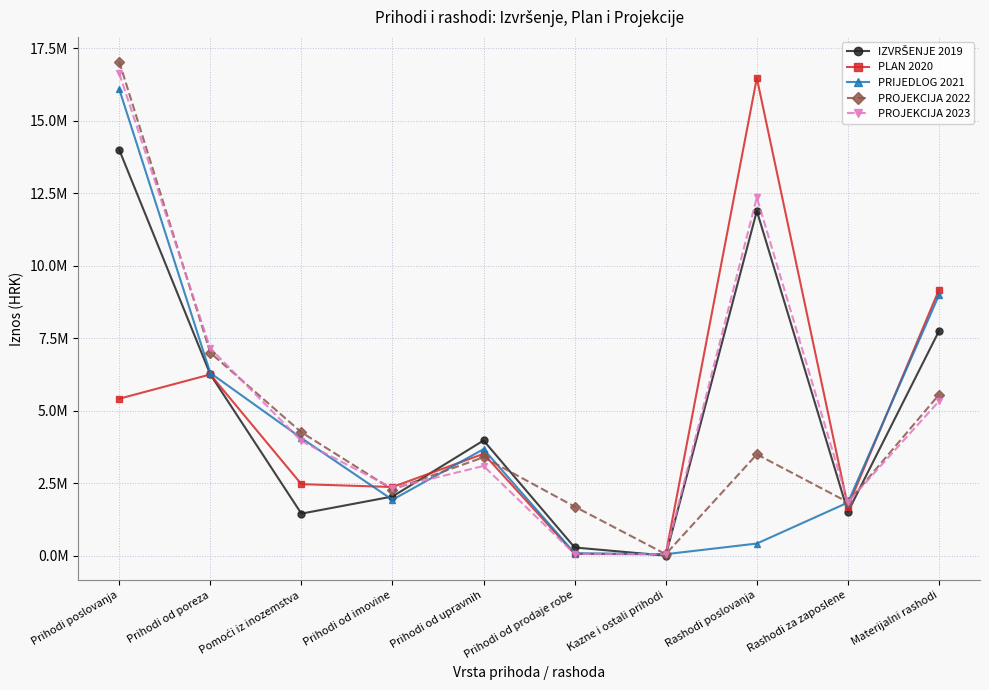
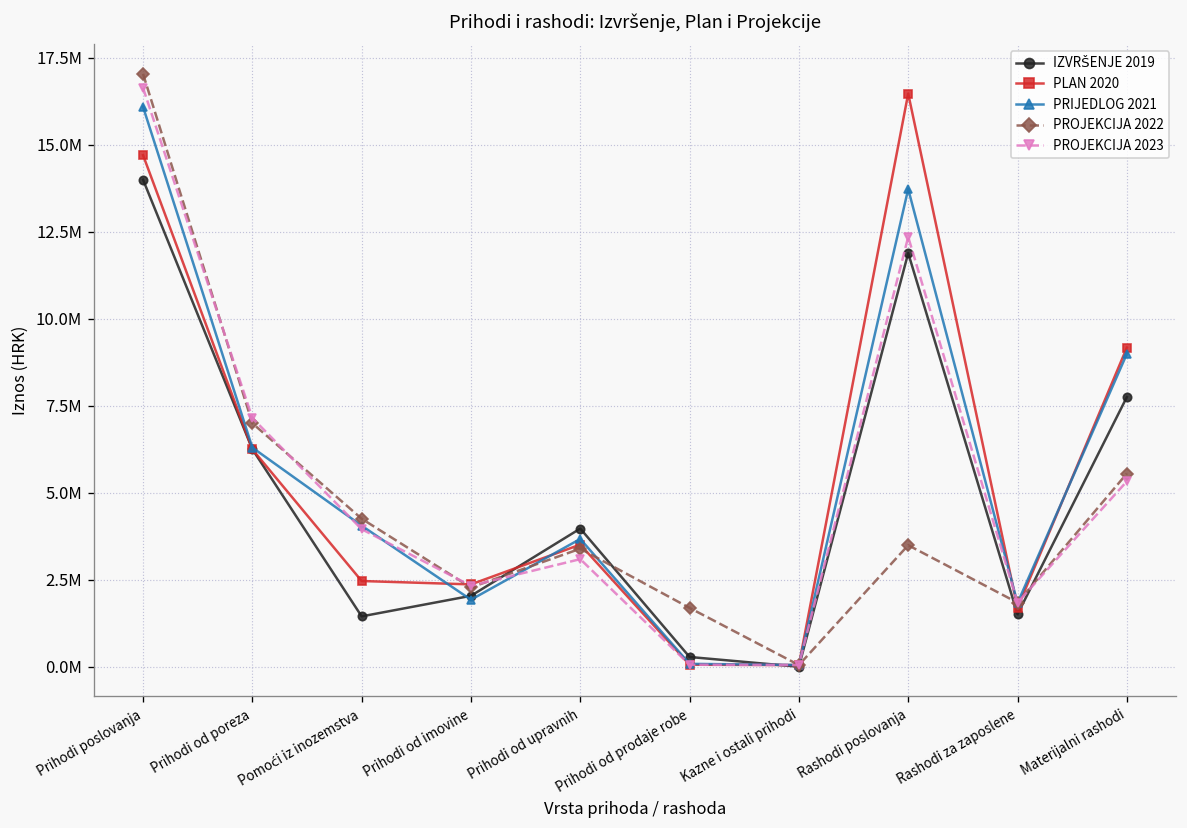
PLAN 2020, Prihodi poslovanja: 5400000 -> 14700000
PRIJEDLOG 2021, Rashodi poslovanja: 400000 -> 13700000
